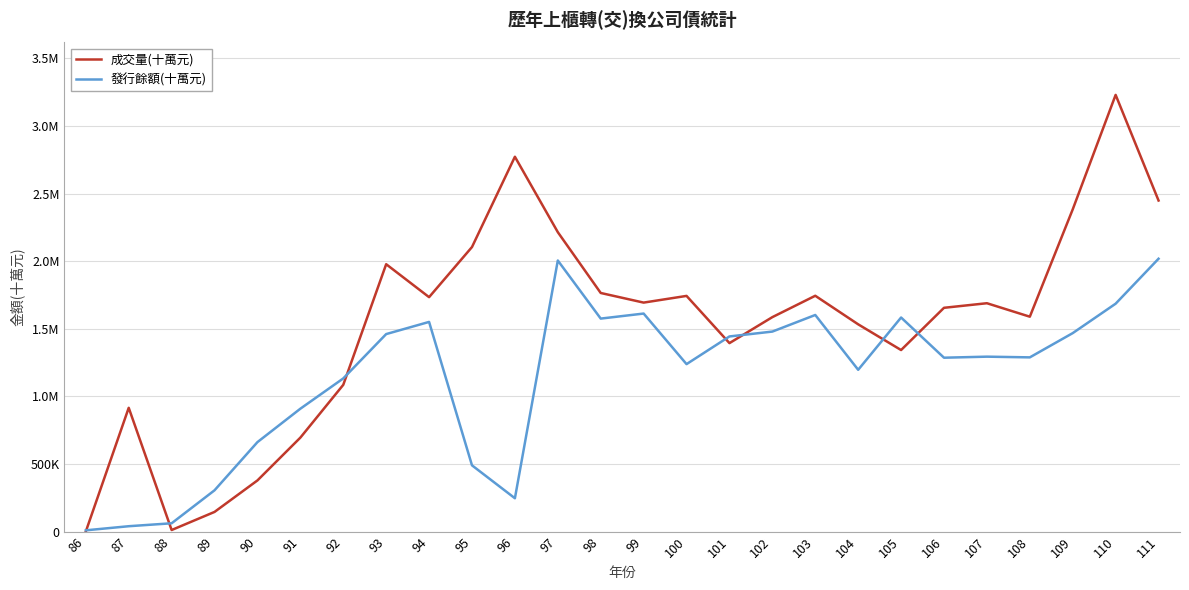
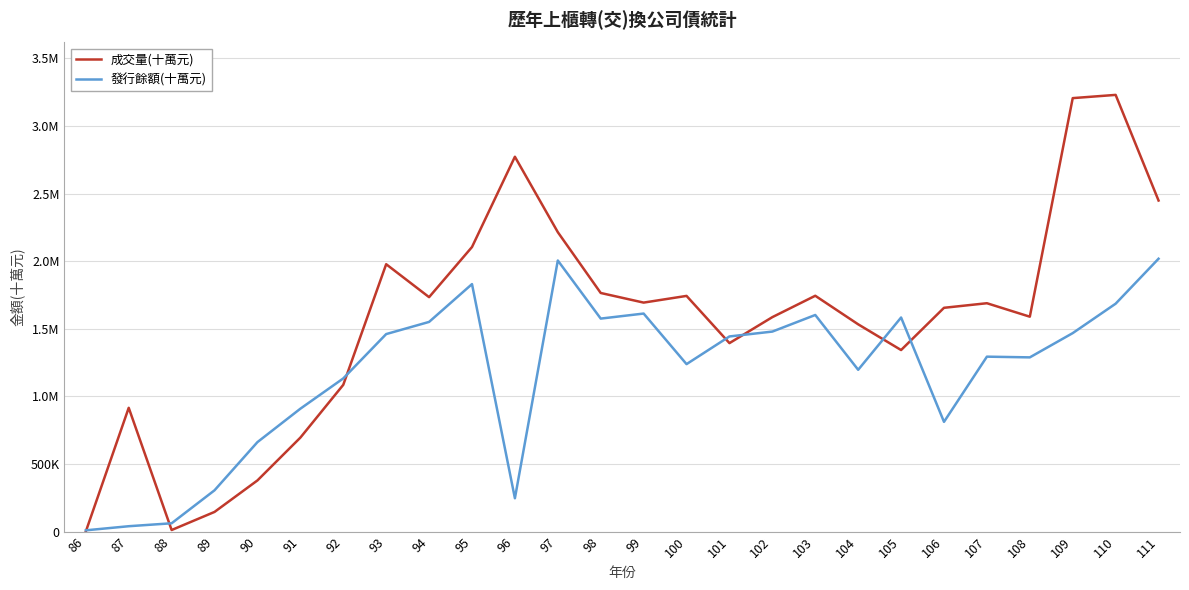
發行餘額(十萬元), 95: 490000 -> 1830000
發行餘額(十萬元), 106: 1290000 -> 810000
成交量(十萬元), 109: 2380000 -> 3210000
